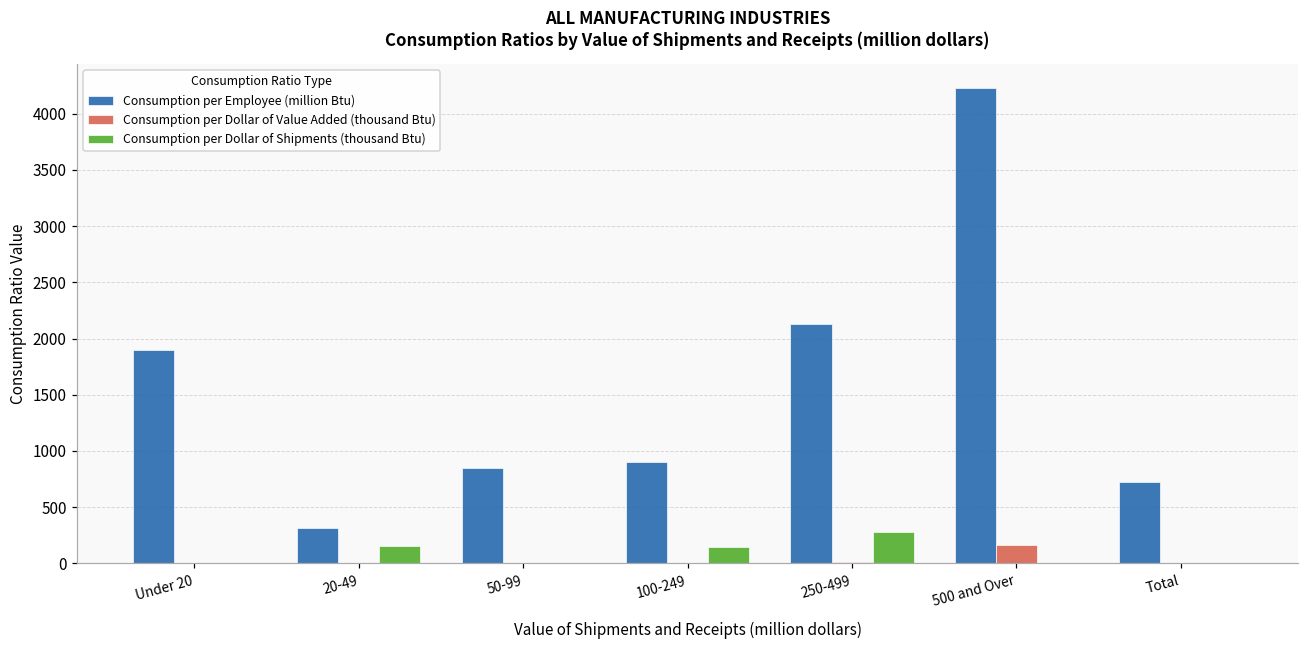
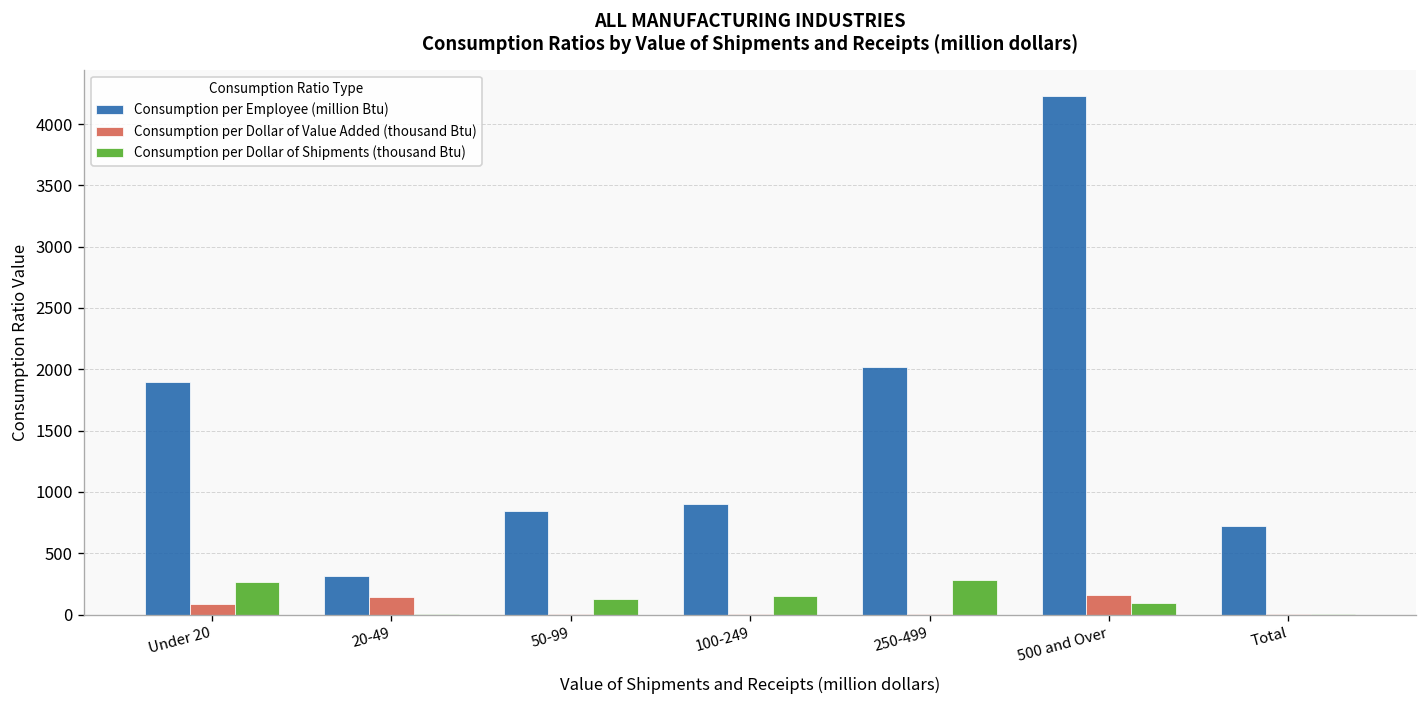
Consumption per Dollar of Value Added (thousand Btu), Under 20: 0 -> 80
Consumption per Dollar of Shipments (thousand Btu), Under 20: 0 -> 270
Consumption per Dollar of Value Added (thousand Btu), 20-49: 0 -> 150
Consumption per Dollar of Shipments (thousand Btu), 20-49: 160 -> 0
Consumption per Dollar of Shipments (thousand Btu), 50-99: 0 -> 130
Consumption per Employee (million Btu), 250-499: 2130 -> 2020
Consumption per Dollar of Shipments (thousand Btu), 500 and Over: 0 -> 100
